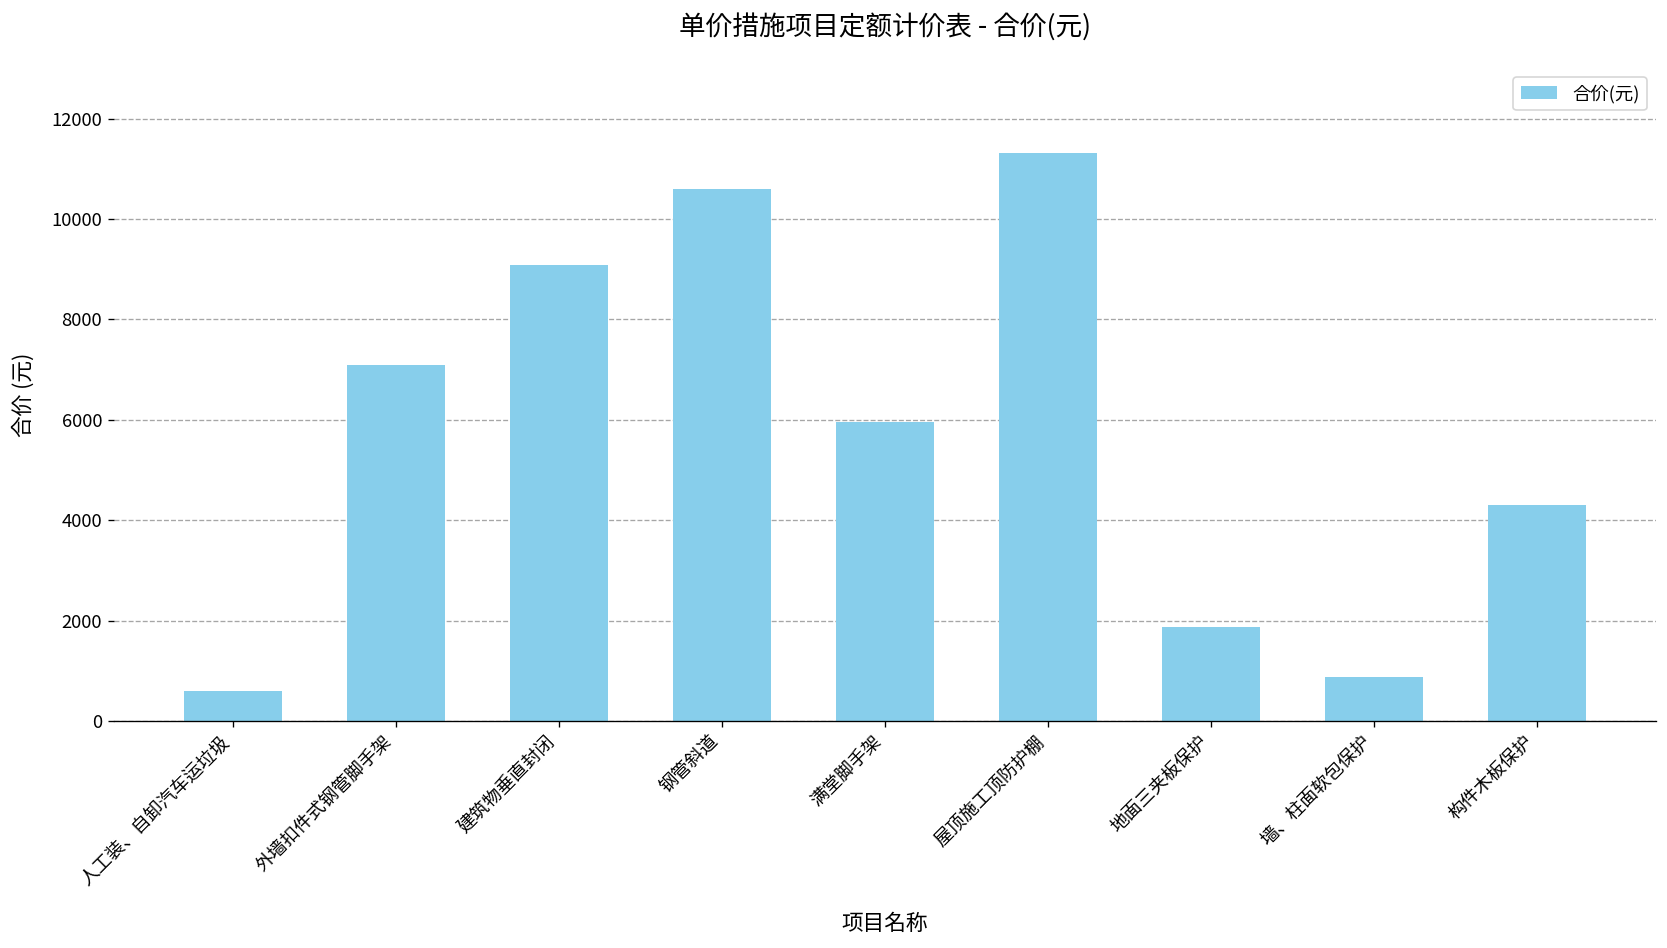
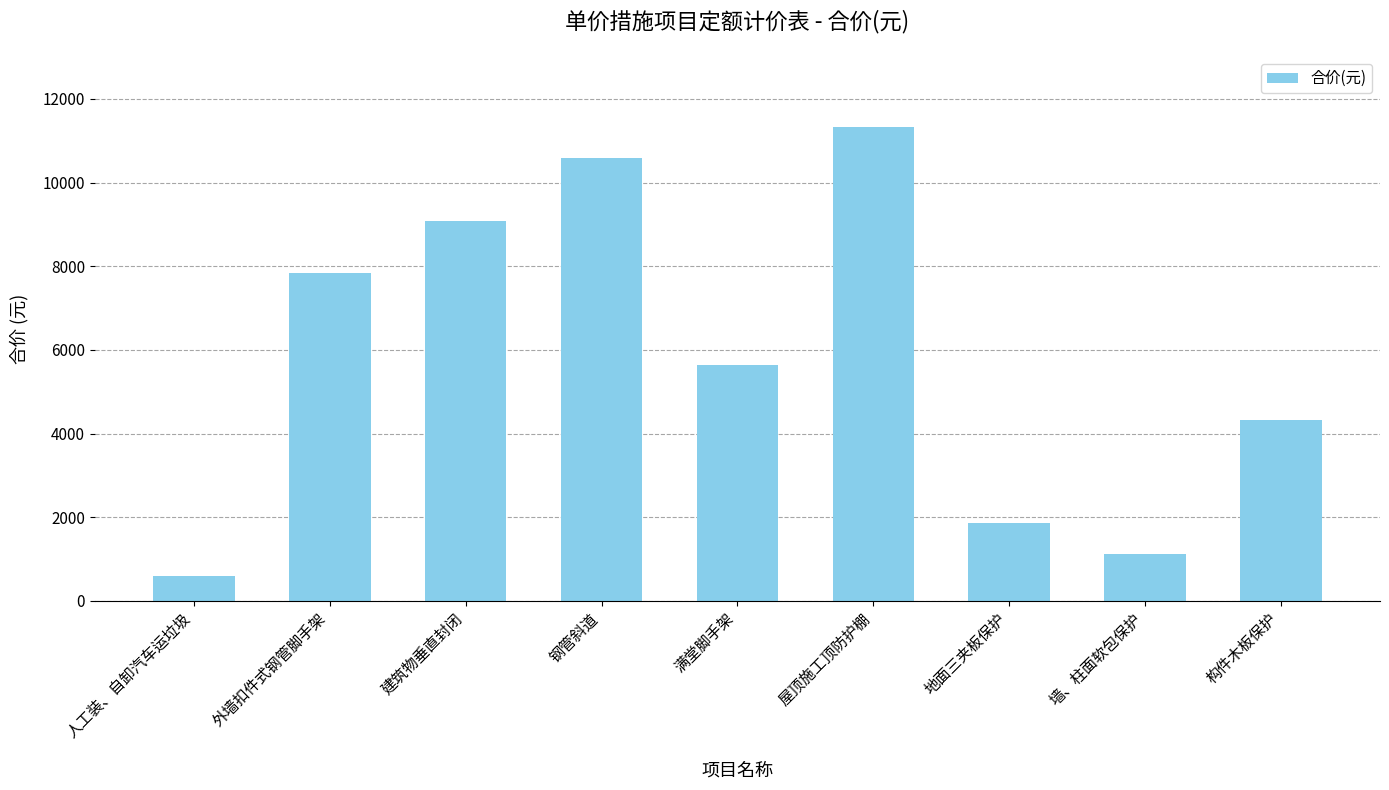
外墙扣件式钢管脚手架: 7100 -> 7800
满堂脚手架: 6000 -> 5600
墙、柱面软包保护: 900 -> 1100
